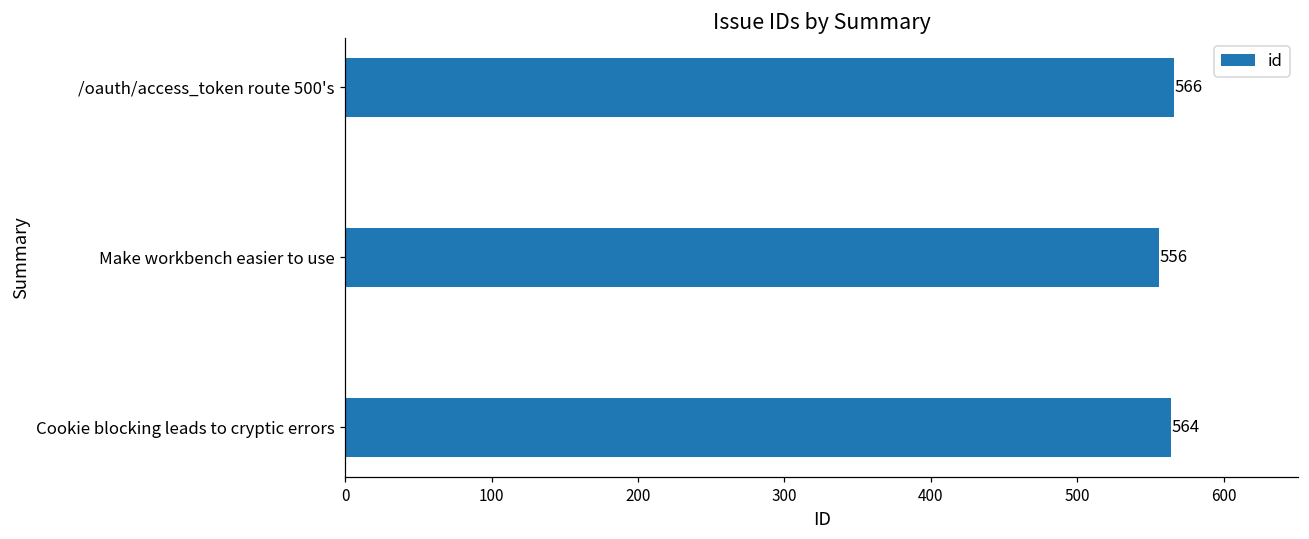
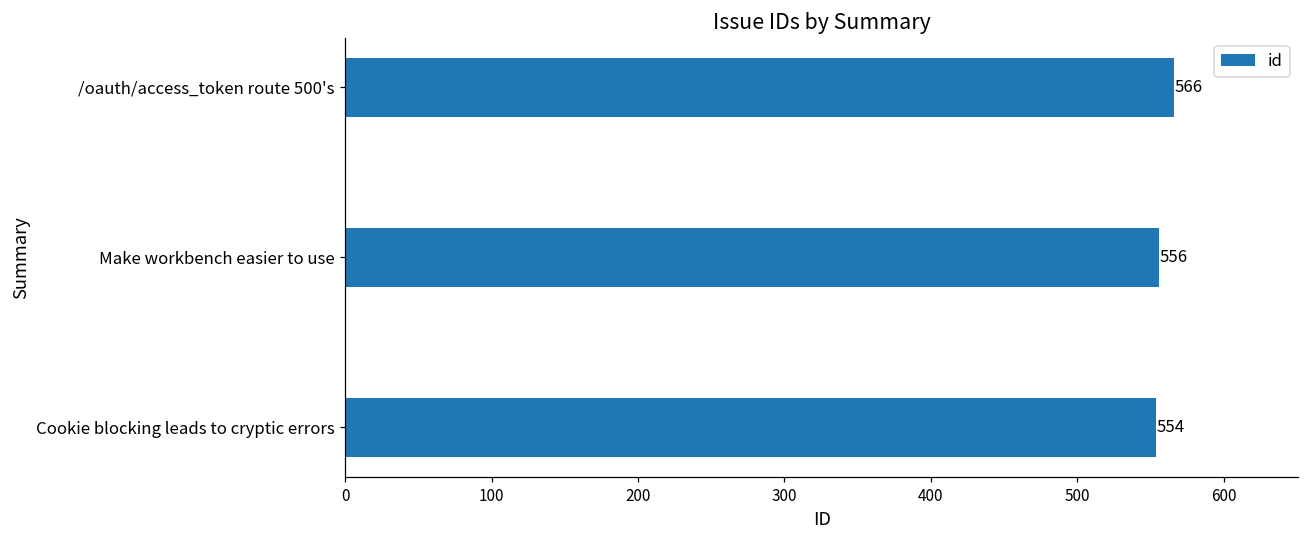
Cookie blocking leads to cryptic errors: 564 -> 554
